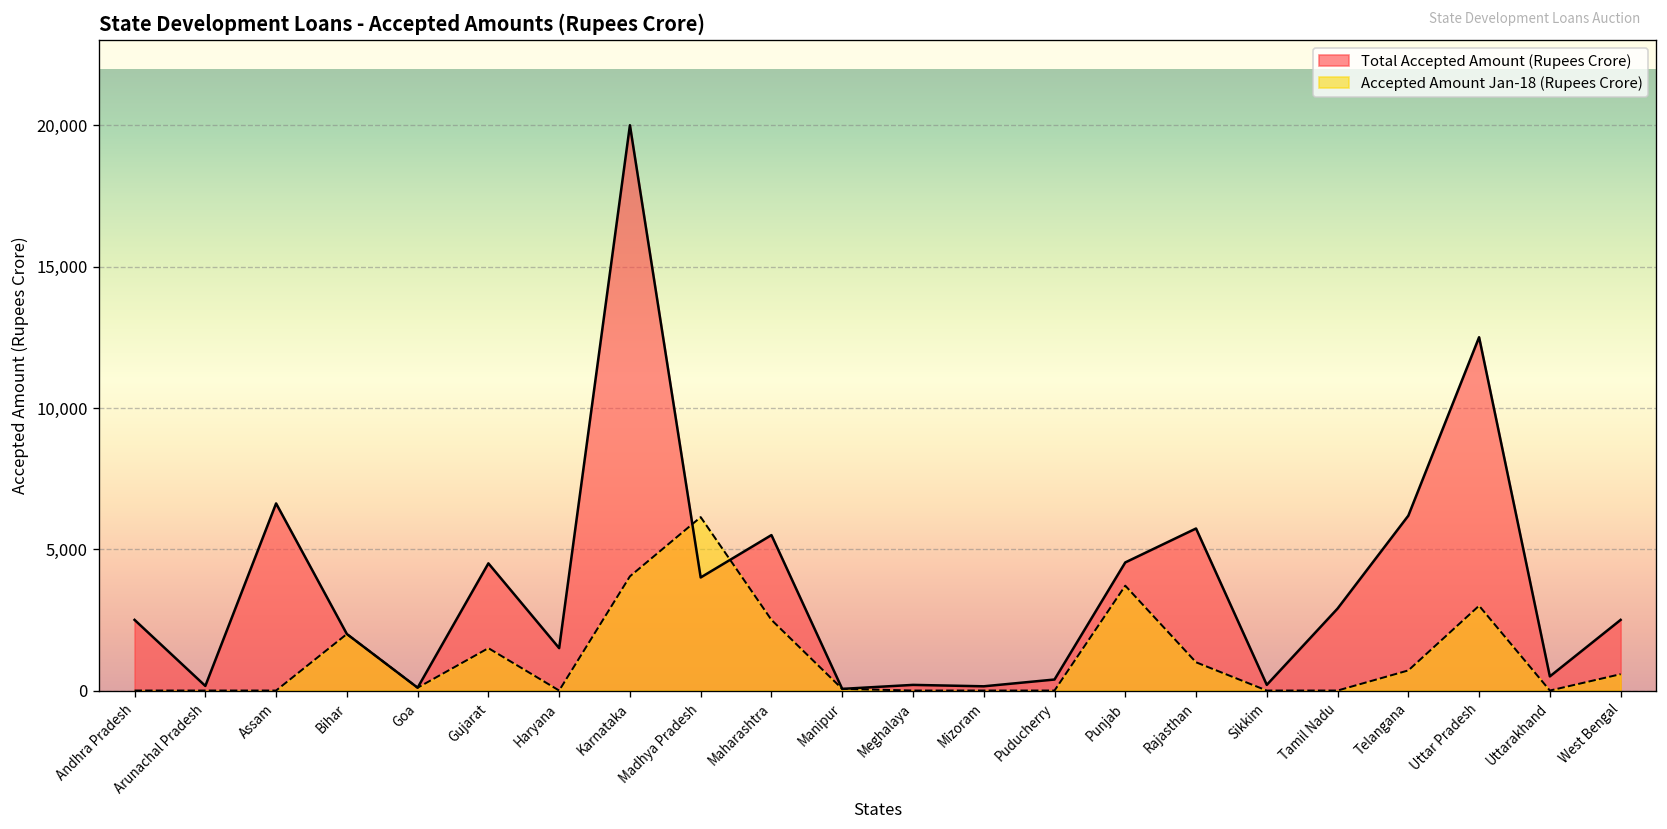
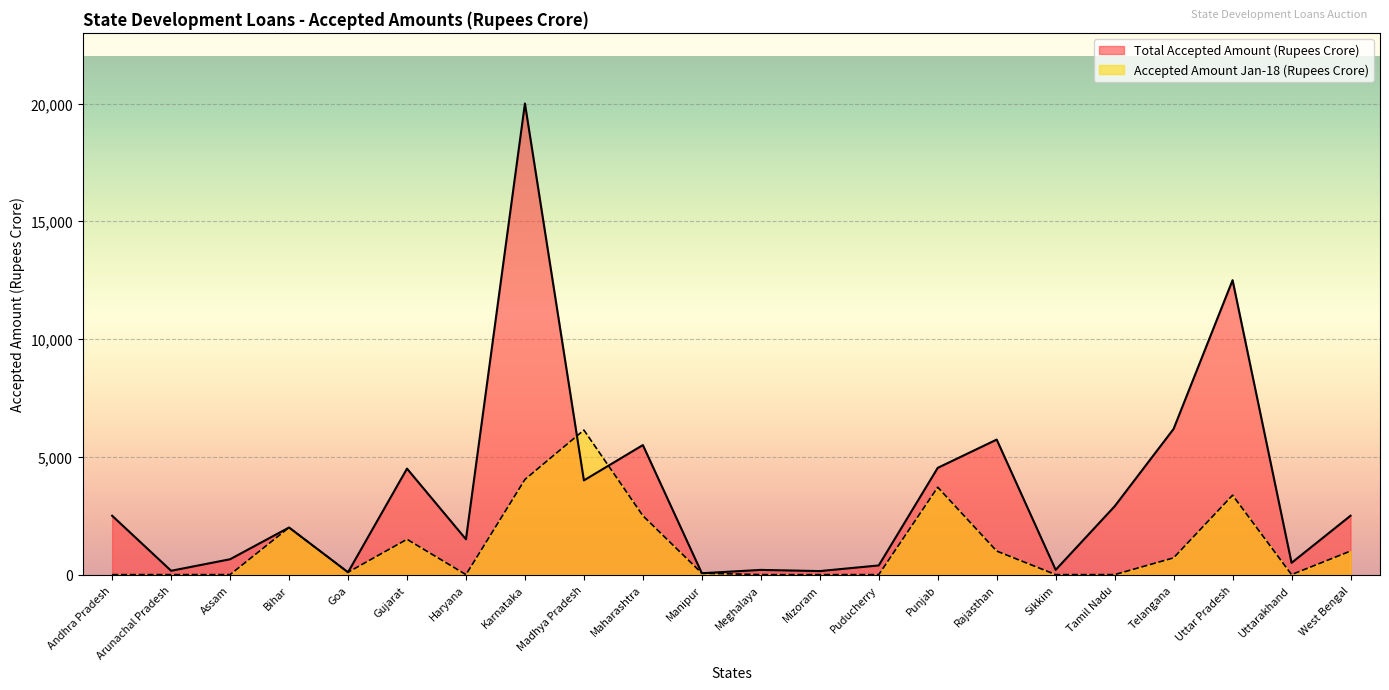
Total Accepted Amount (Rupees Crore), Assam: 6,600 -> 700
Accepted Amount Jan-18 (Rupees Crore), Uttar Pradesh: 3,000 -> 3,400
Accepted Amount Jan-18 (Rupees Crore), West Bengal: 600 -> 1,000
